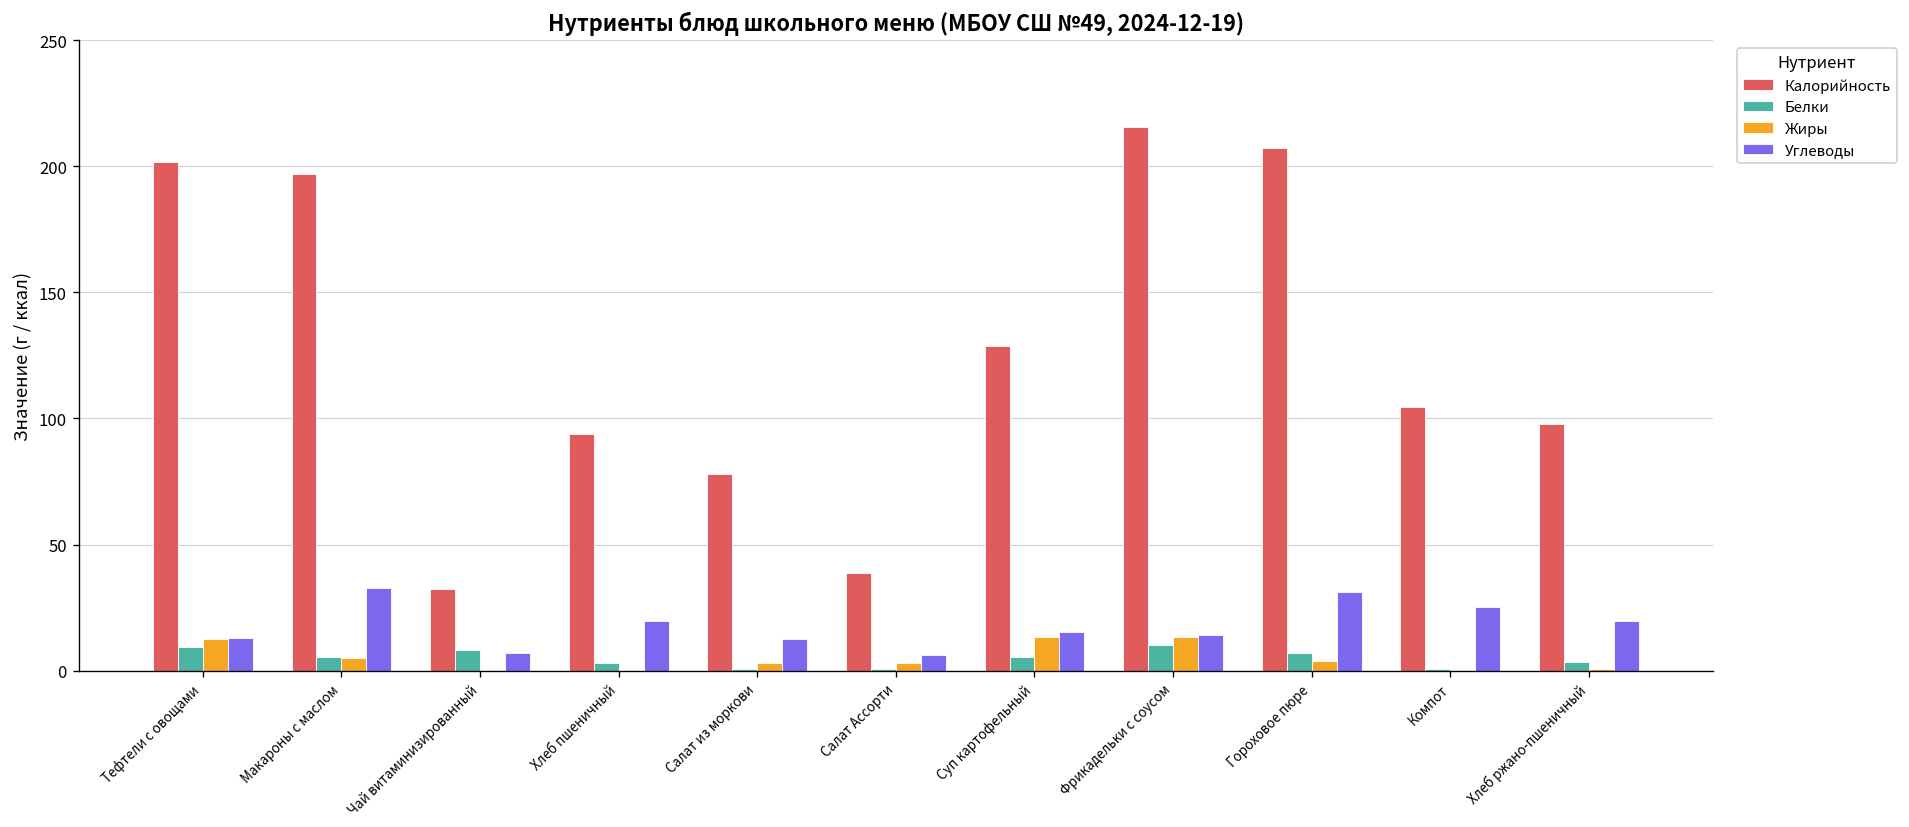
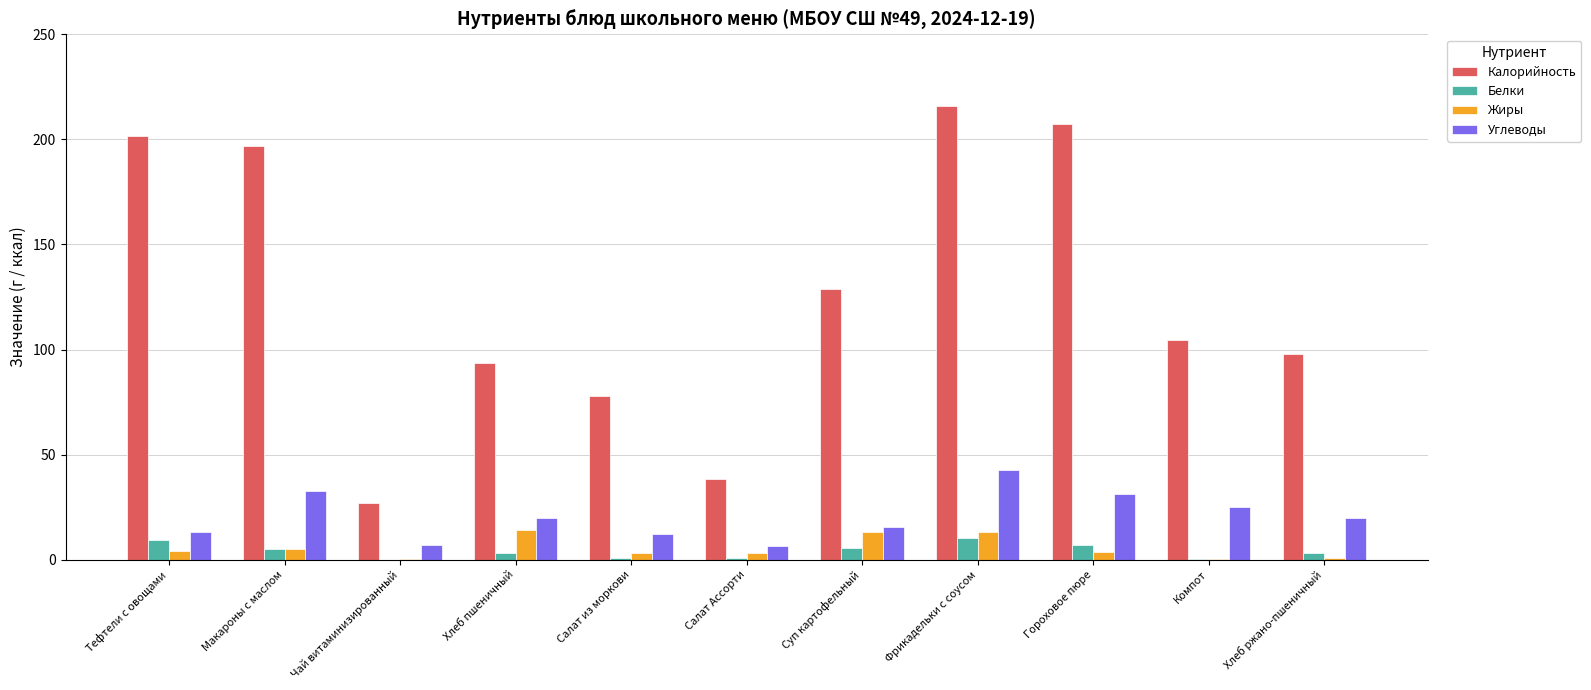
Жиры, Тефтели с овощами: 12 -> 4
Калорийность, Чай витаминизированный: 32 -> 27
Белки, Чай витаминизированный: 8 -> 0
Жиры, Хлеб пшеничный: 0 -> 14
Углеводы, Фрикадельки с соусом: 14 -> 43
